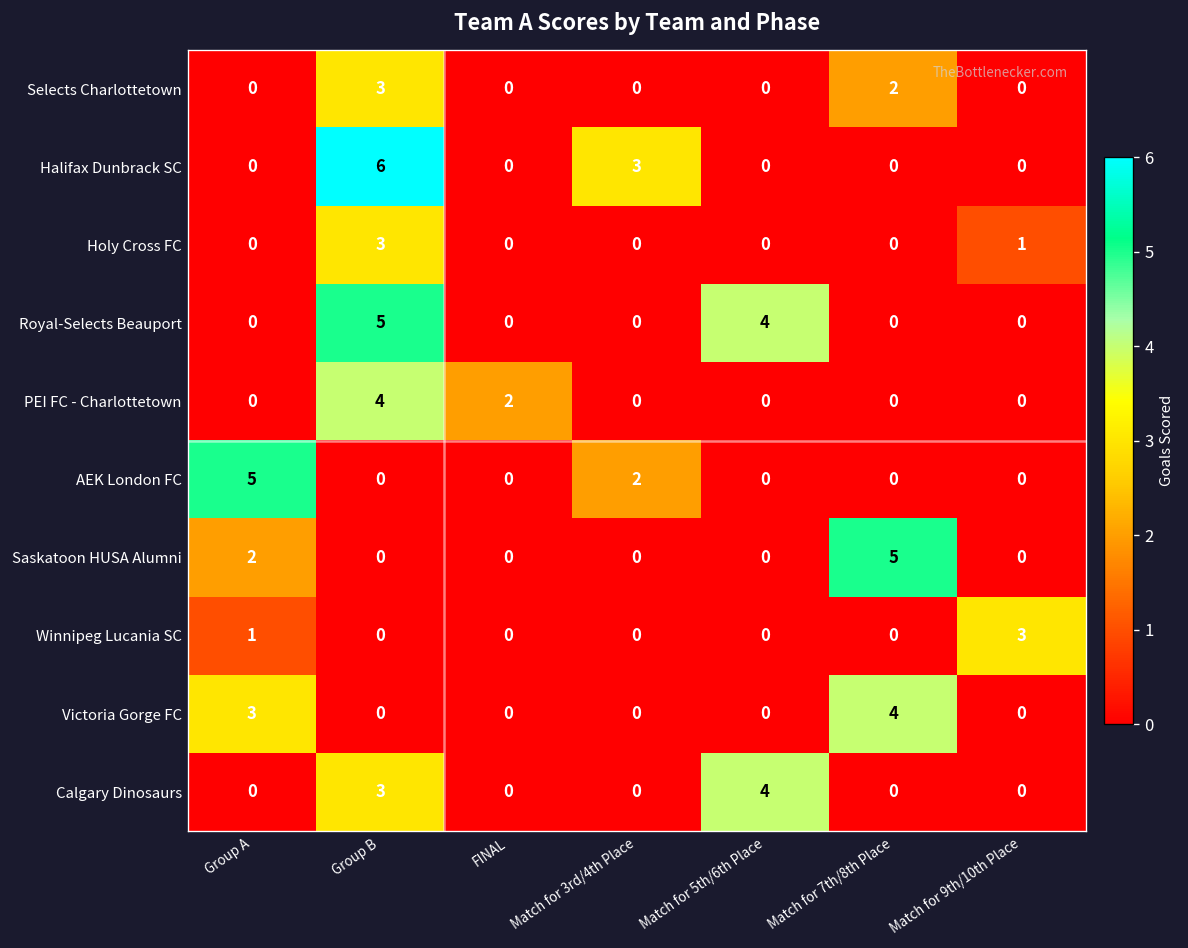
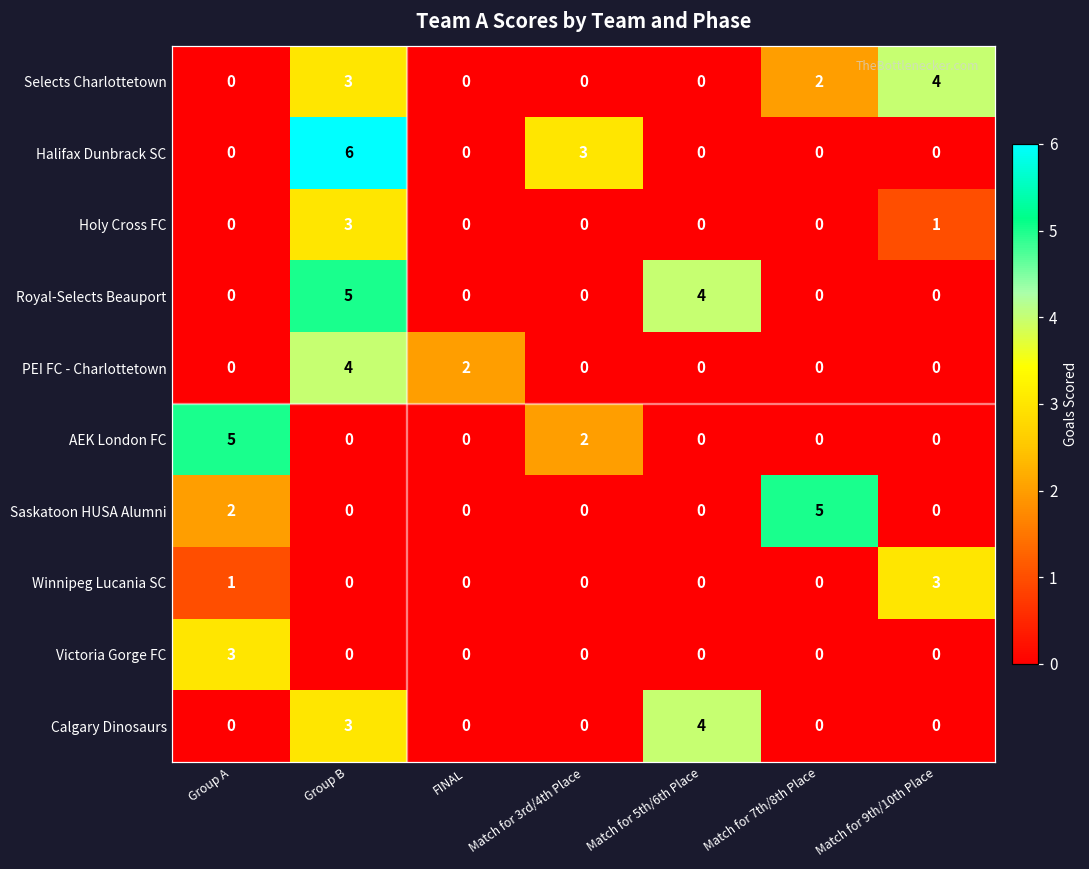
Selects Charlottetown, Match for 9th/10th Place: 0 -> 4
Victoria Gorge FC, Match for 7th/8th Place: 4 -> 0
